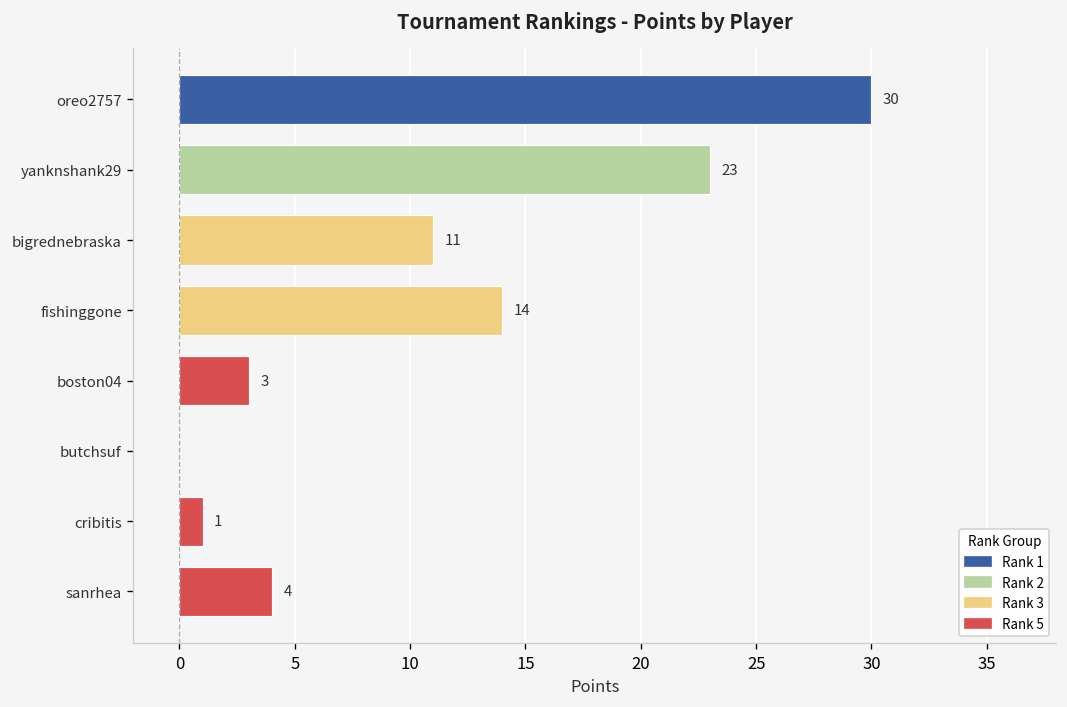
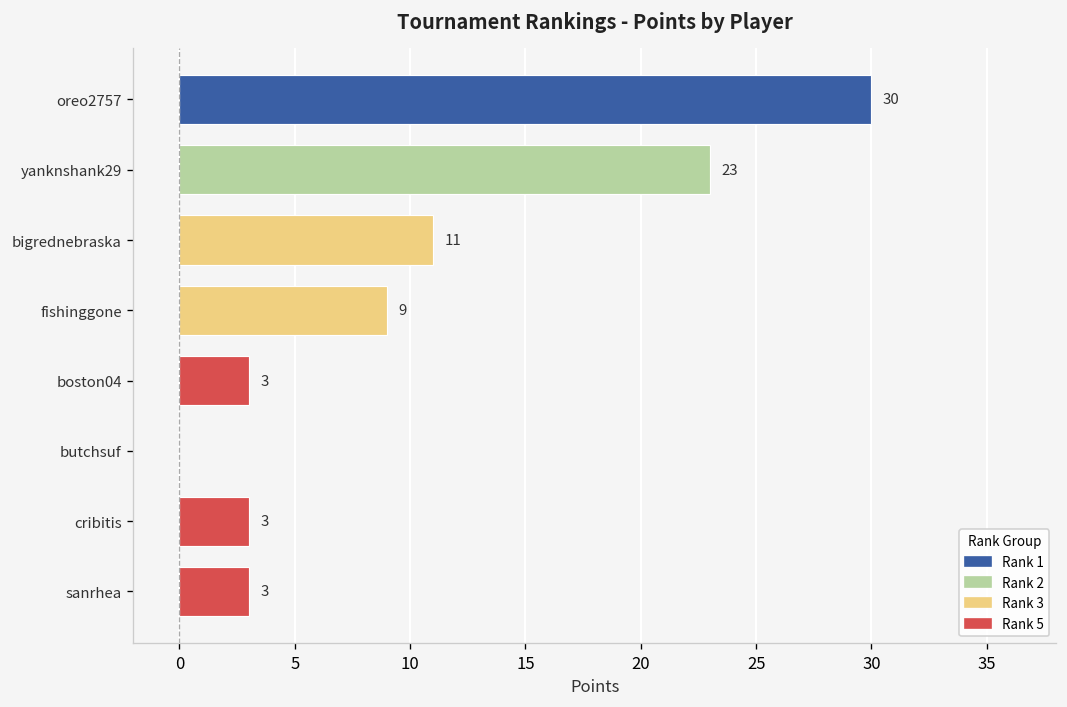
fishinggone: 14 -> 9
cribitis: 1 -> 3
sanrhea: 4 -> 3
